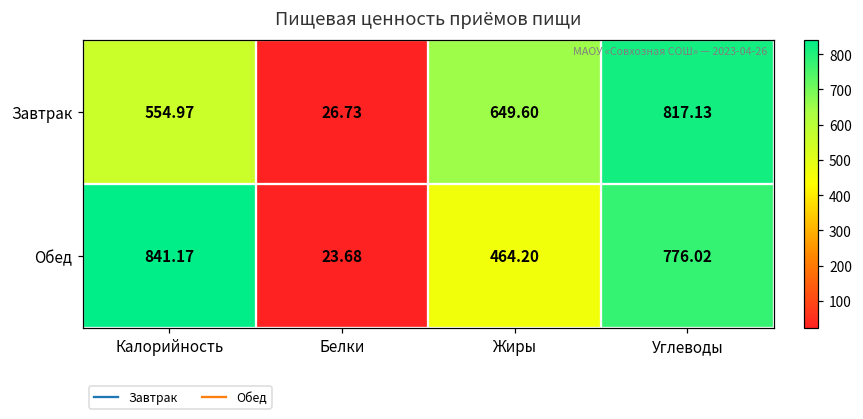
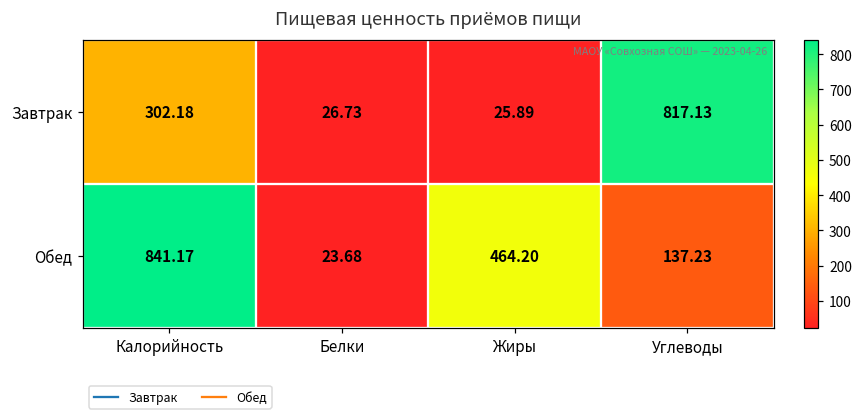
Завтрак, Калорийность: 554.97 -> 302.18
Завтрак, Жиры: 649.60 -> 25.89
Обед, Углеводы: 776.02 -> 137.23
